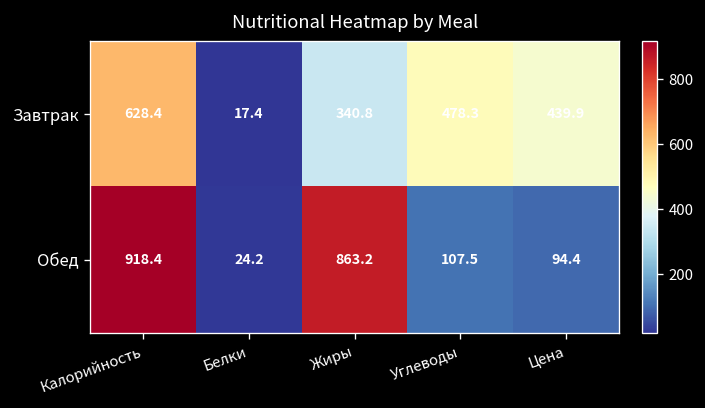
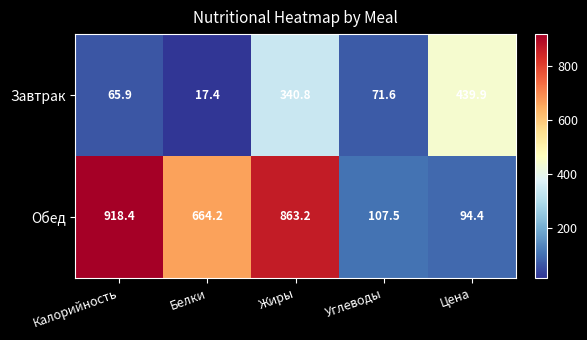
Завтрак, Калорийность: 628.4 -> 65.9
Завтрак, Углеводы: 478.3 -> 71.6
Обед, Белки: 24.2 -> 664.2
